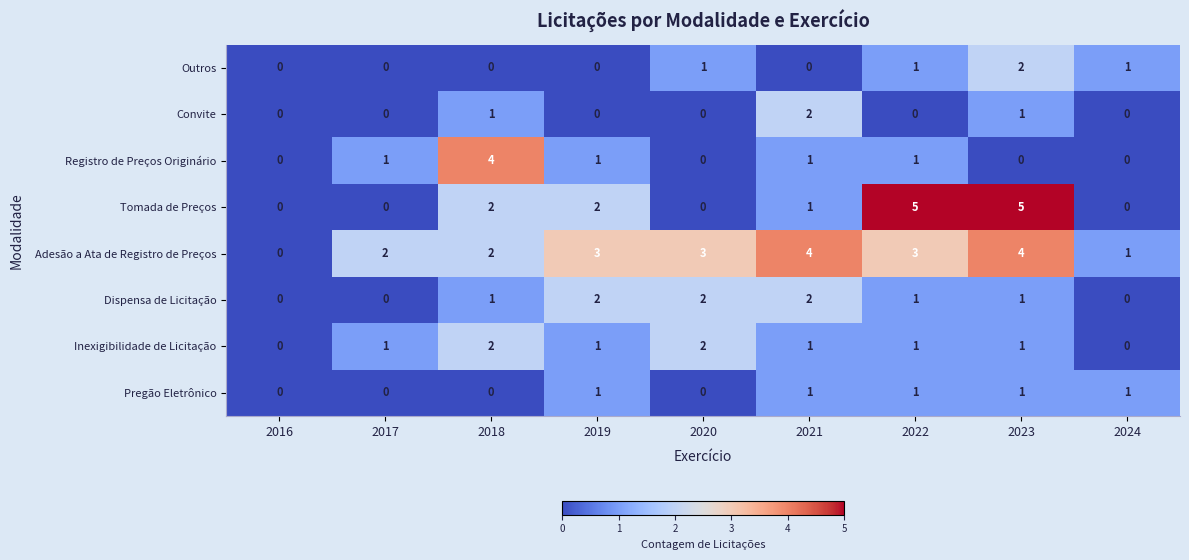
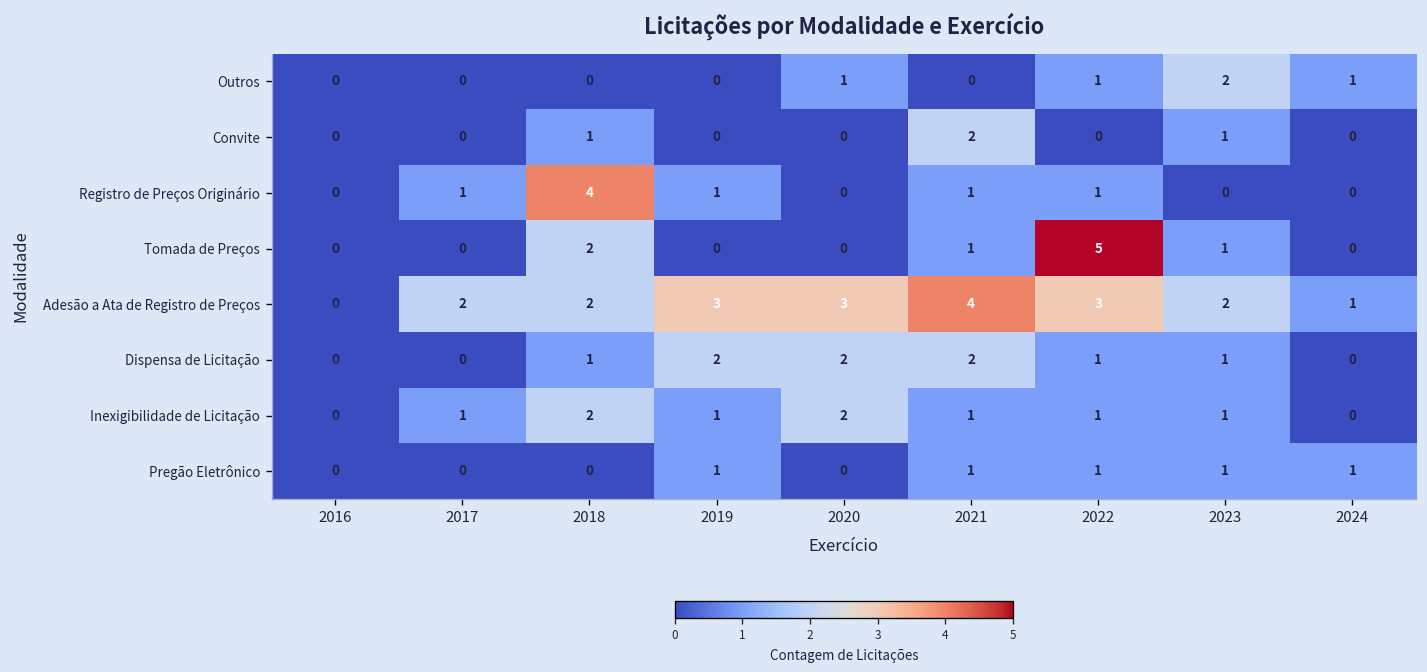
Tomada de Preços, 2019: 2 -> 0
Tomada de Preços, 2023: 5 -> 1
Adesão a Ata de Registro de Preços, 2023: 4 -> 2
